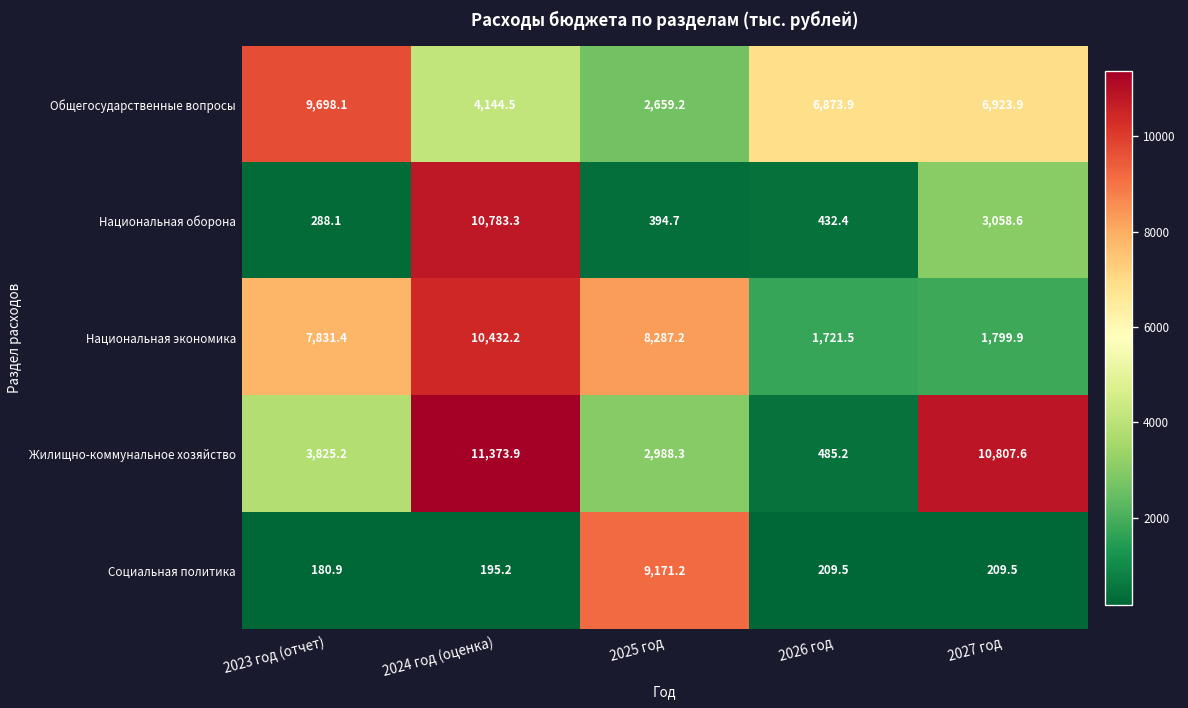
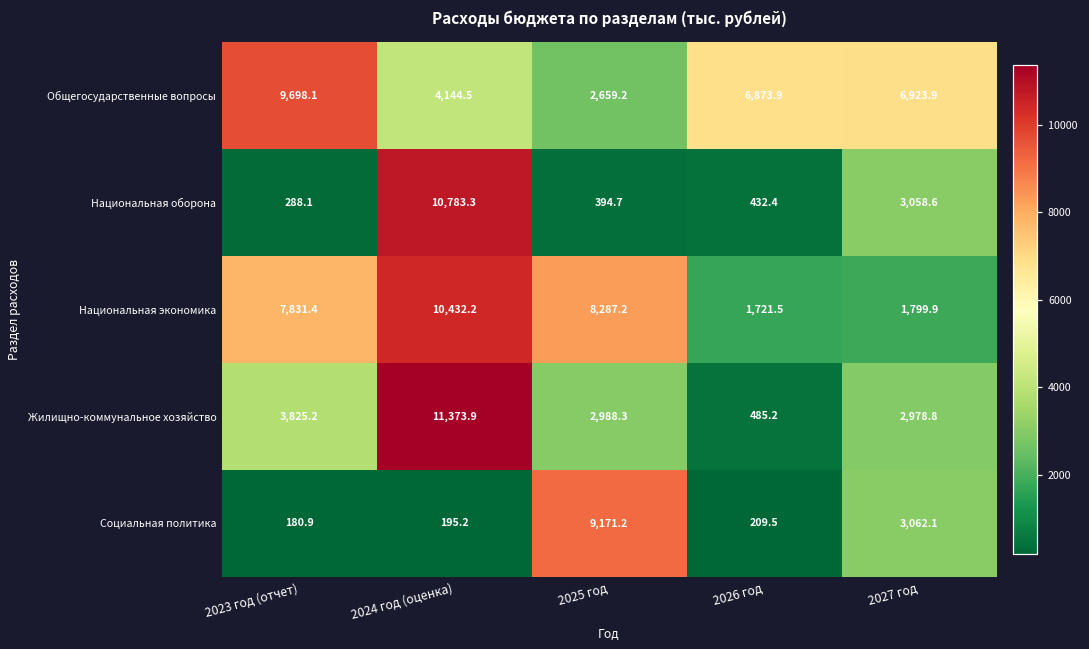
Жилищно-коммунальное хозяйство, 2027 год: 10,807.6 -> 2,978.8
Социальная политика, 2027 год: 209.5 -> 3,062.1
